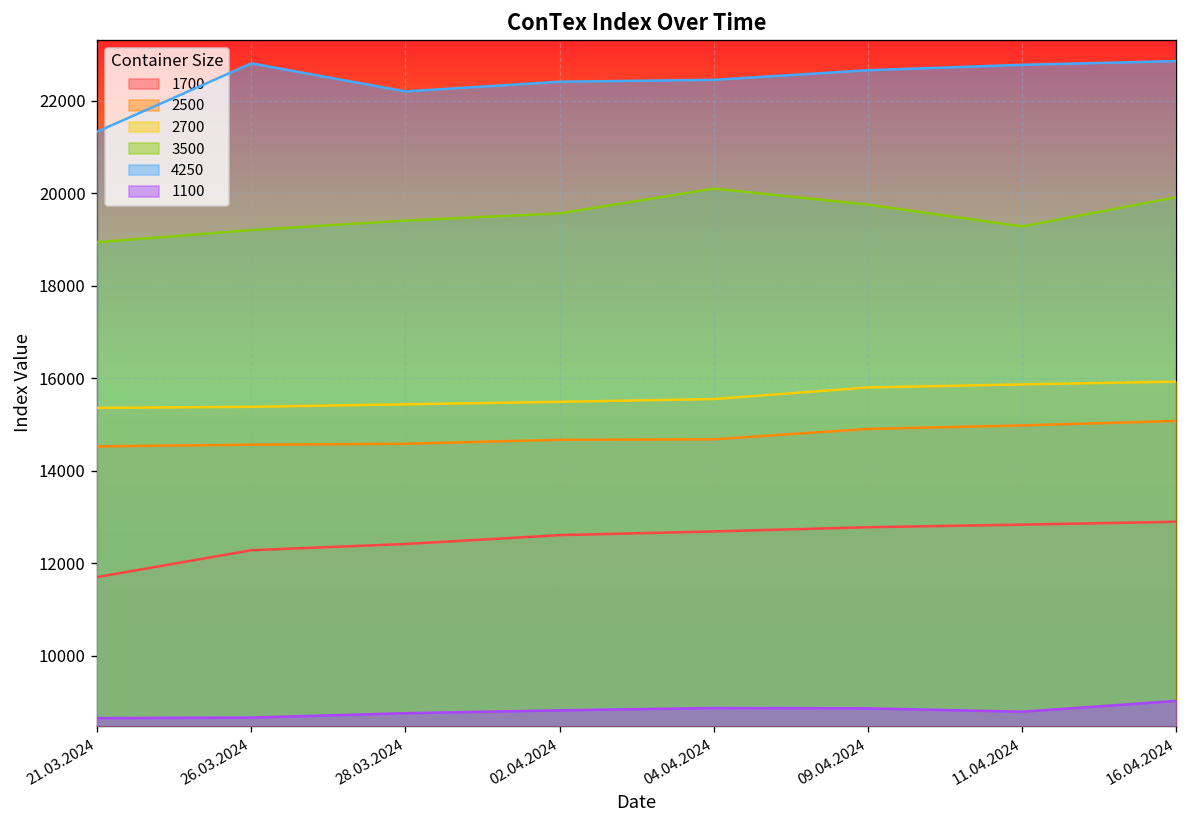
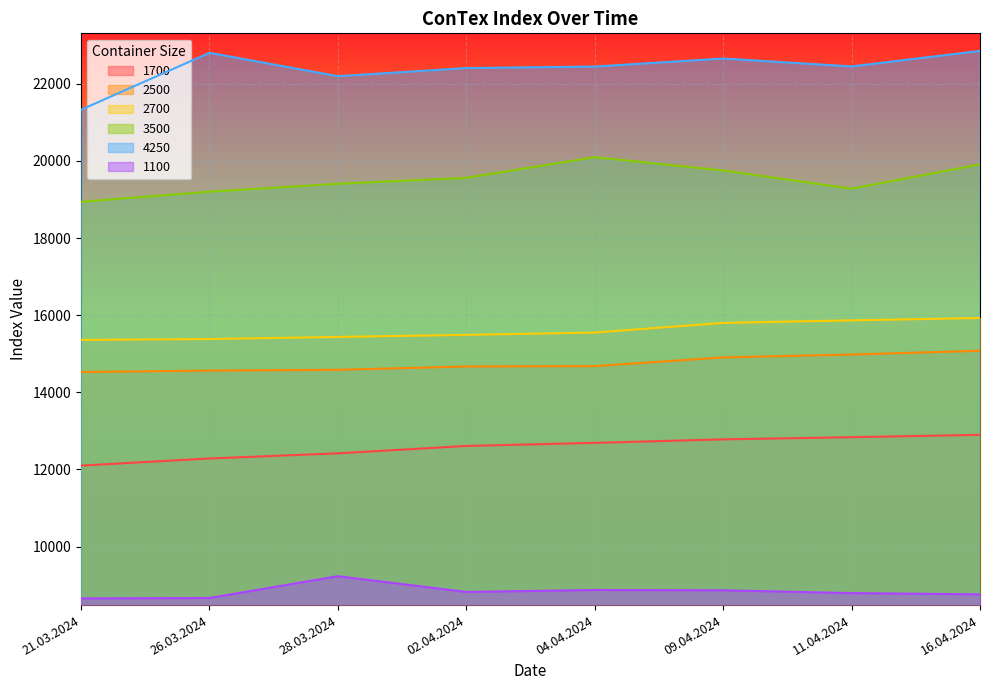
1700, 21.03.2024: 11700 -> 12100
1100, 28.03.2024: 8800 -> 9200
4250, 11.04.2024: 22800 -> 22500
1100, 16.04.2024: 9000 -> 8800
